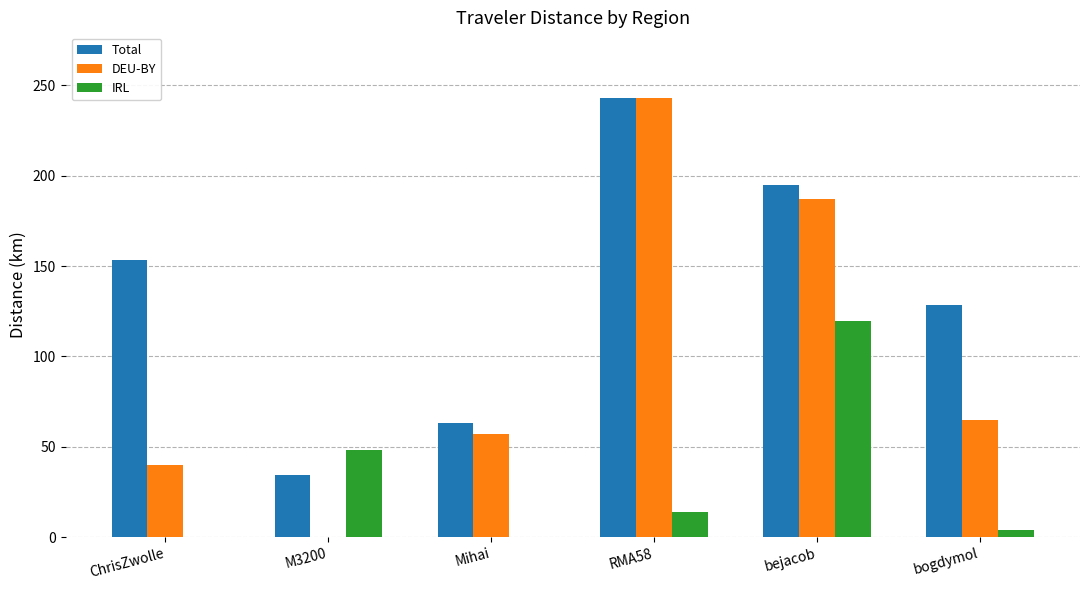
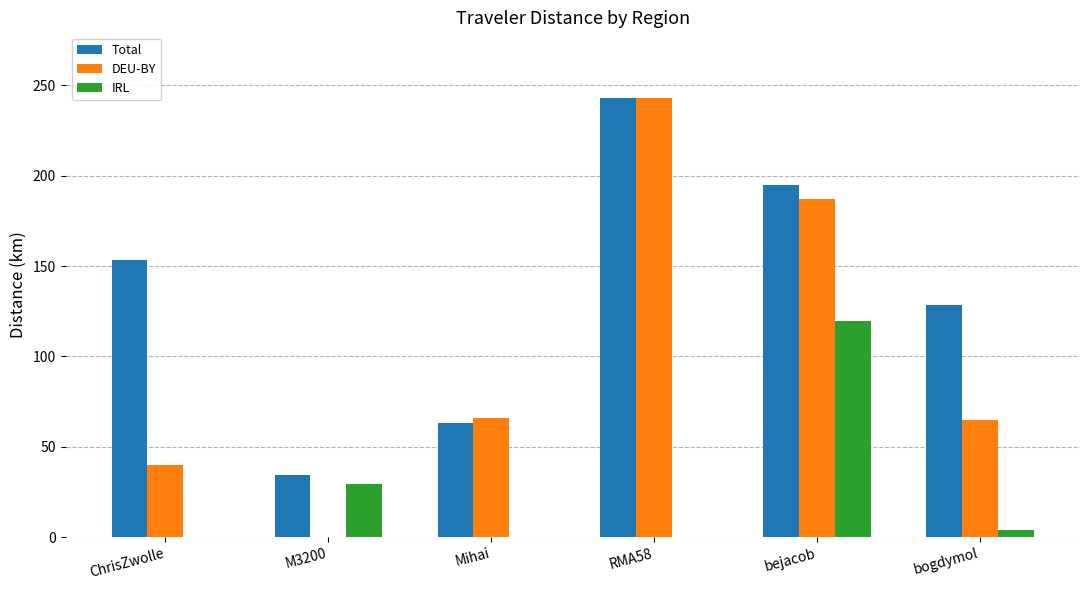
IRL, M3200: 48 -> 29
DEU-BY, Mihai: 57 -> 66
IRL, RMA58: 14 -> 0
